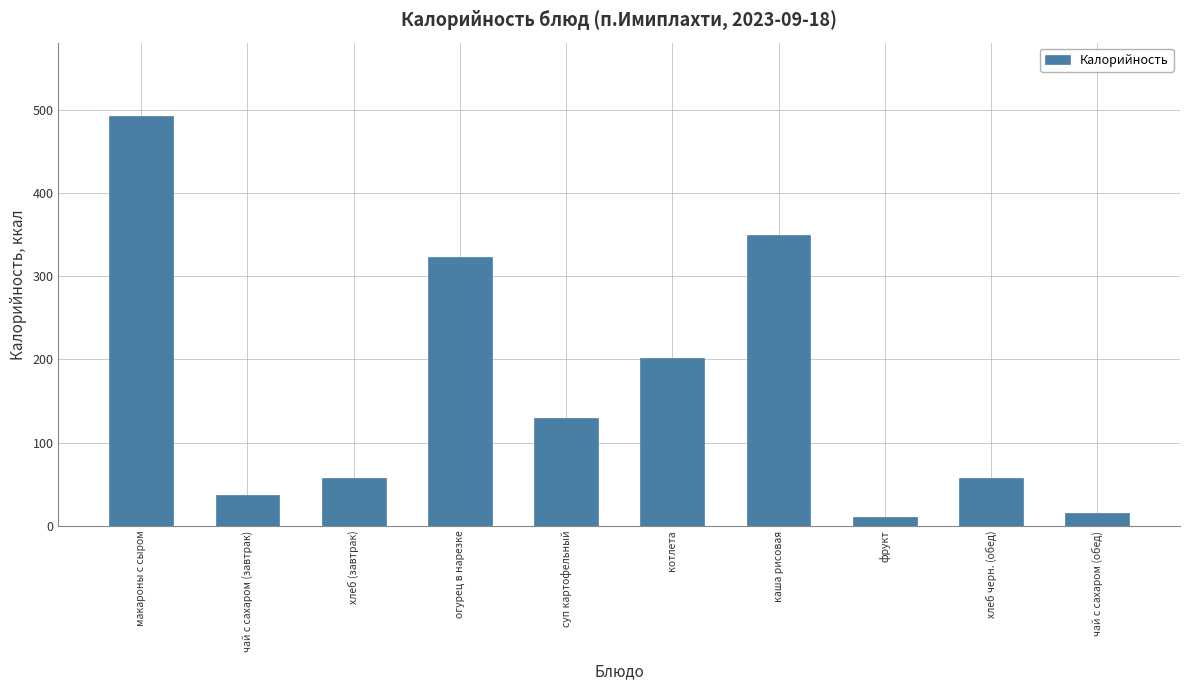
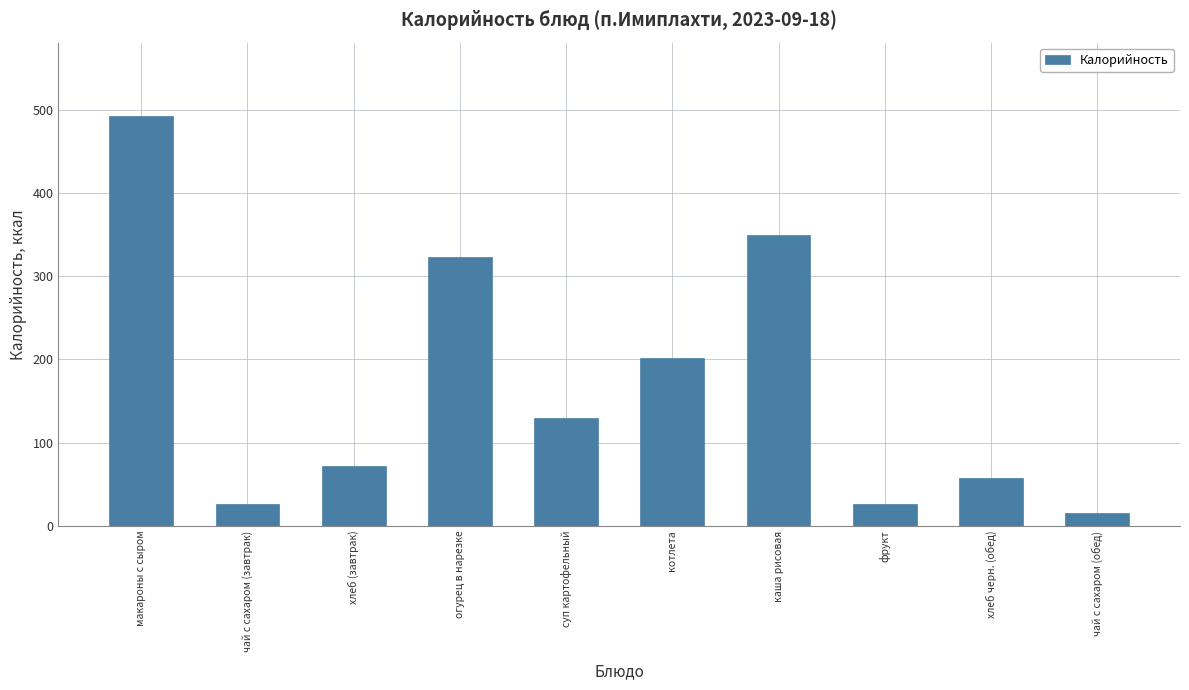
чай с сахаром (завтрак): 40 -> 30
хлеб (завтрак): 60 -> 70
фрукт: 10 -> 30
